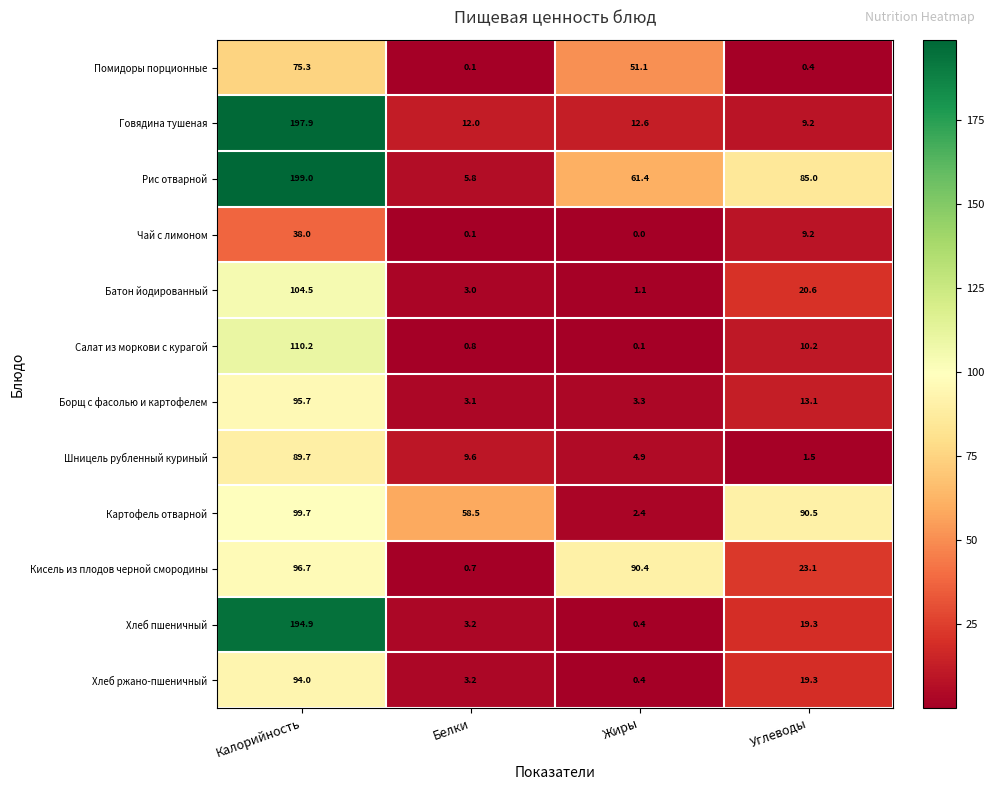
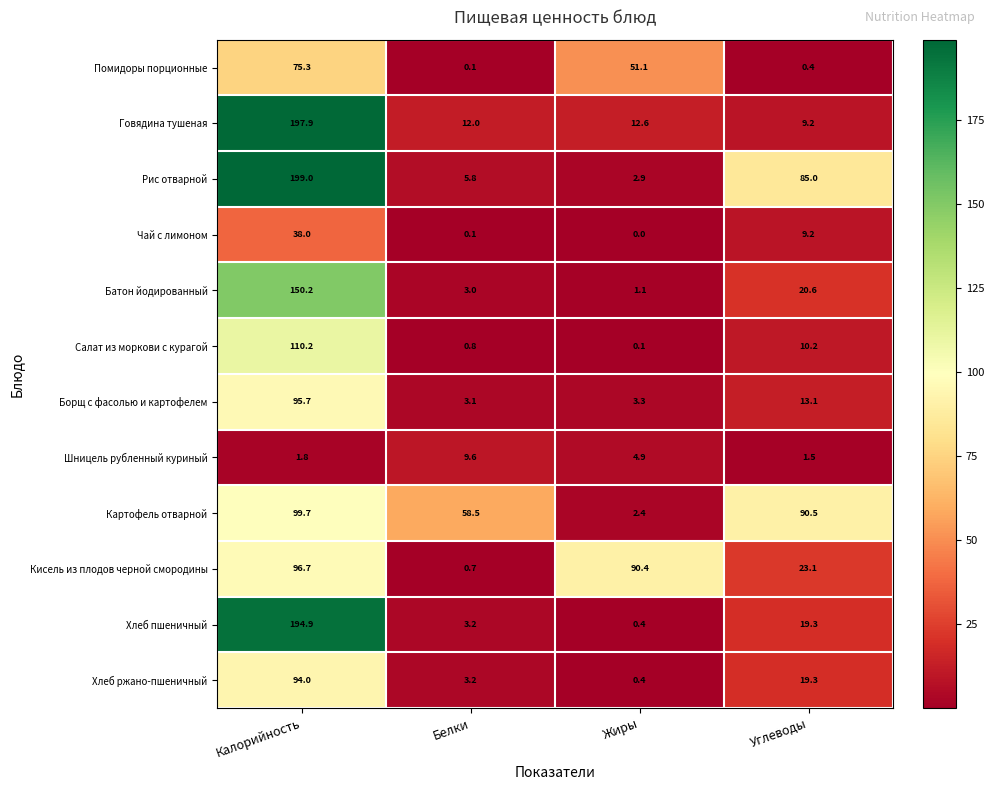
Рис отварной, Жиры: 61.4 -> 2.9
Батон йодированный, Калорийность: 104.5 -> 150.2
Шницель рубленный куриный, Калорийность: 89.7 -> 1.8
